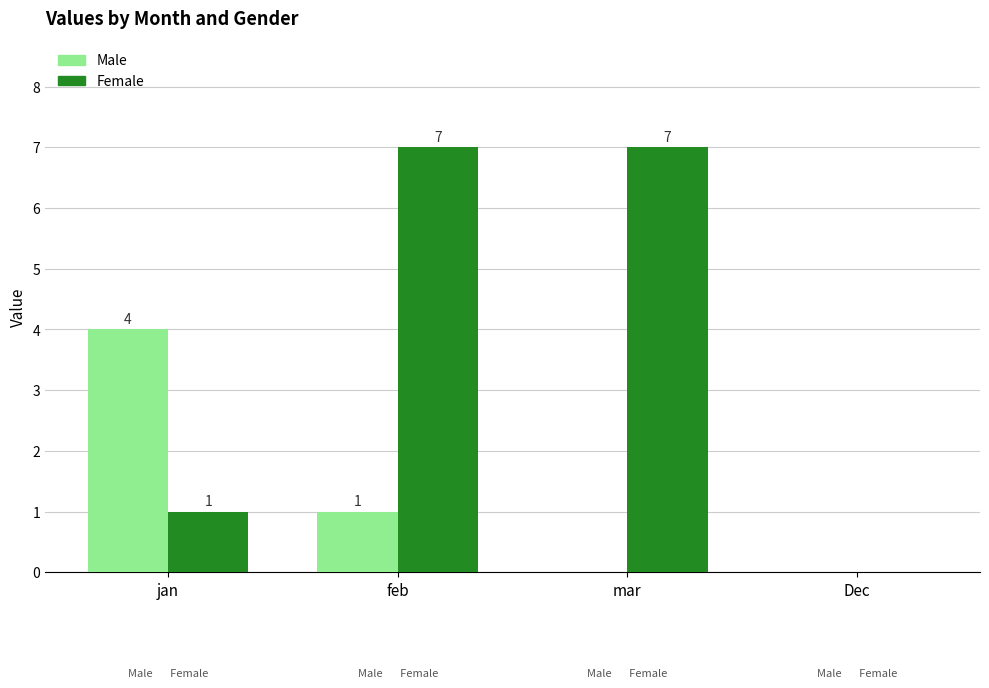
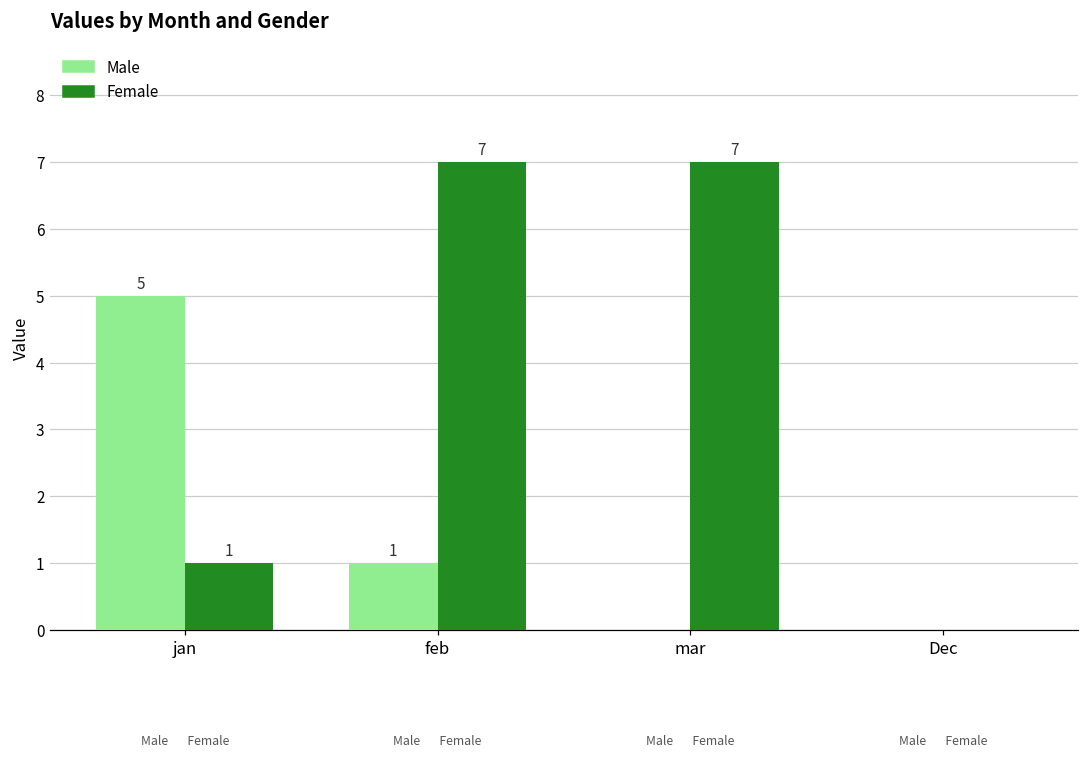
Male, jan: 4 -> 5
